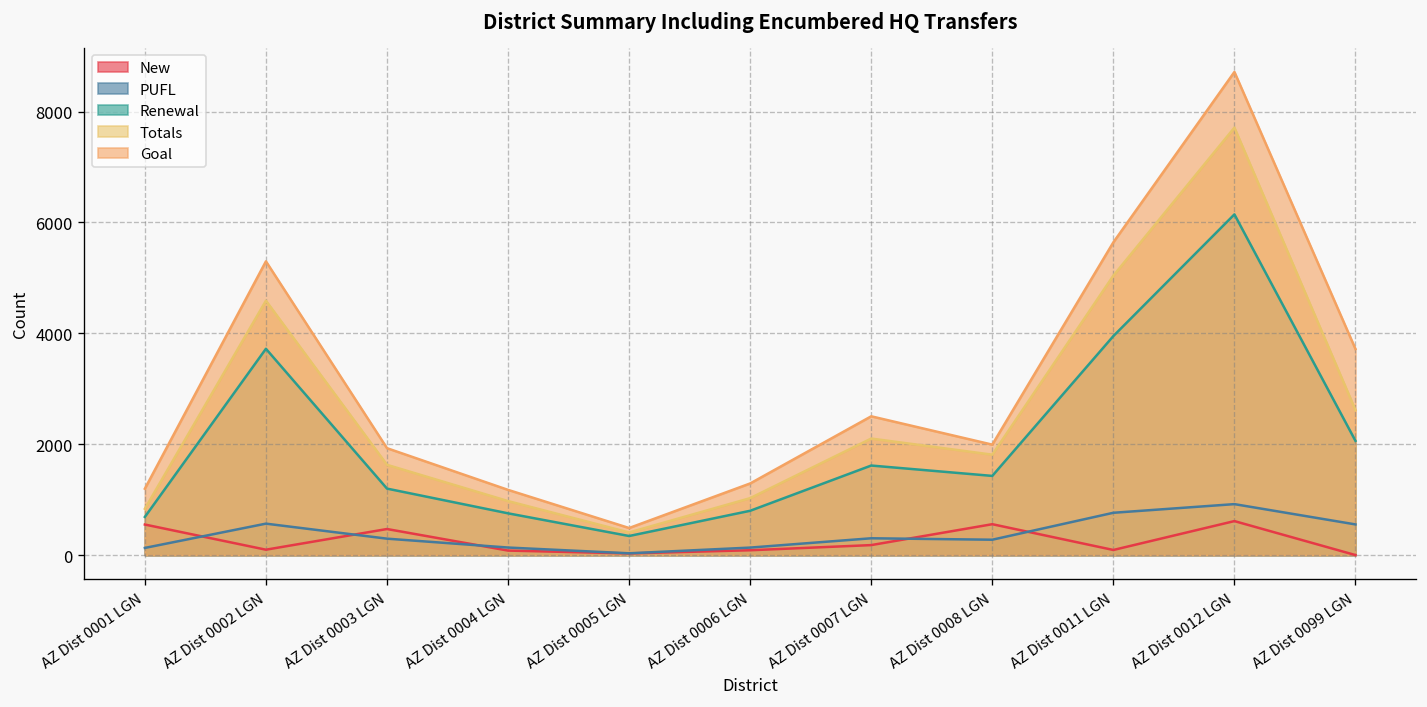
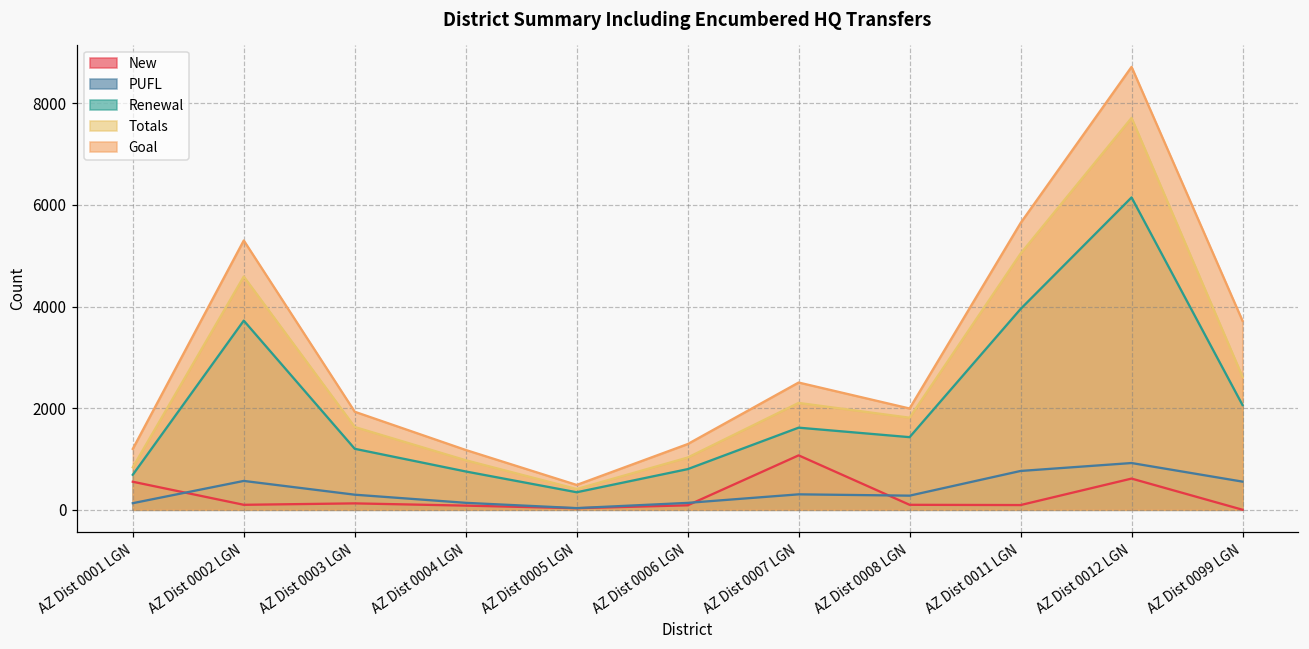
New, AZ Dist 0003 LGN: 500 -> 100
New, AZ Dist 0007 LGN: 200 -> 1100
New, AZ Dist 0008 LGN: 600 -> 100
